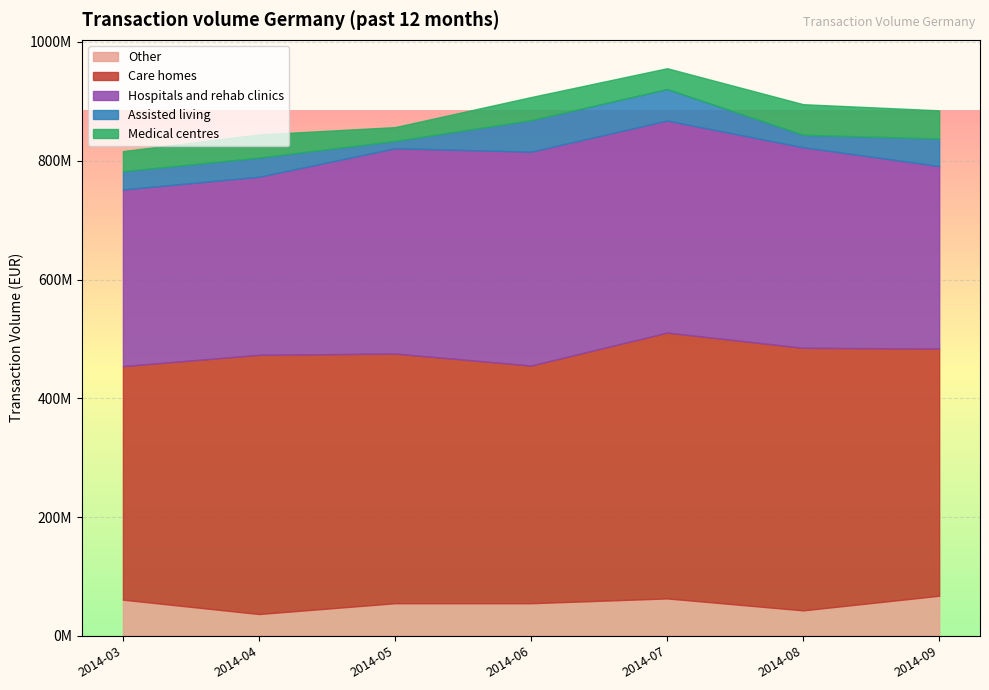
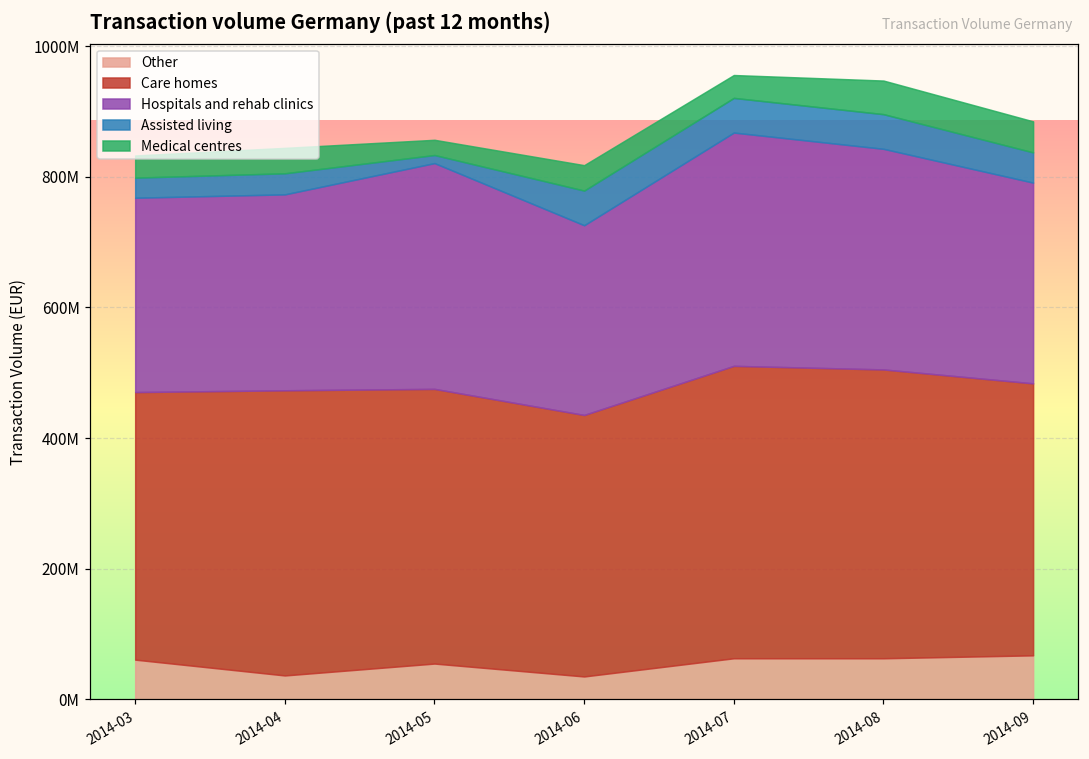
Care homes, 2014-03: 390000000 -> 410000000
Other, 2014-06: 50000000 -> 40000000
Hospitals and rehab clinics, 2014-06: 360000000 -> 290000000
Other, 2014-08: 40000000 -> 60000000
Assisted living, 2014-08: 20000000 -> 50000000
